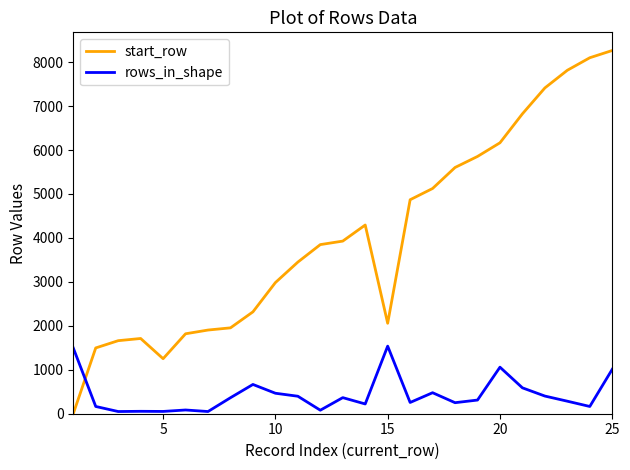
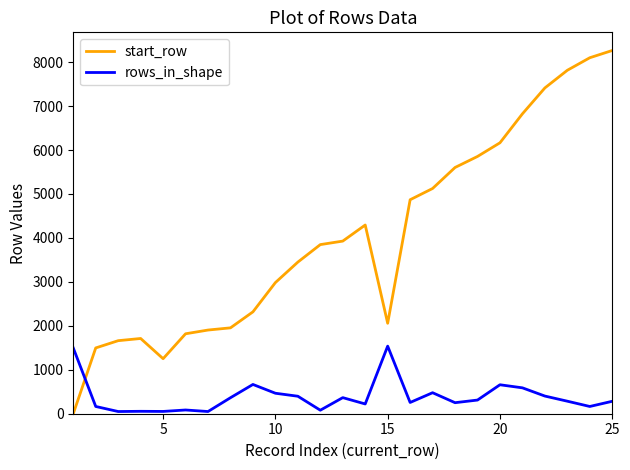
rows_in_shape, 20: 1100 -> 700
rows_in_shape, 25: 1000 -> 300
